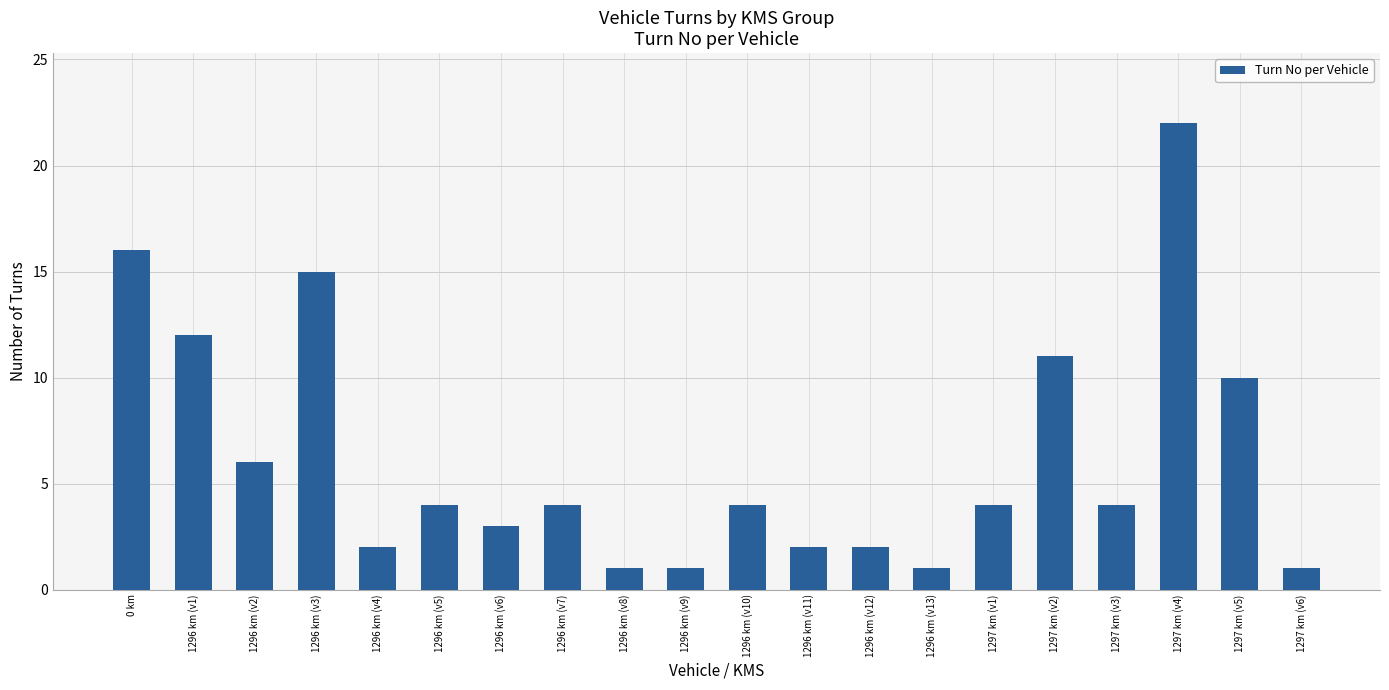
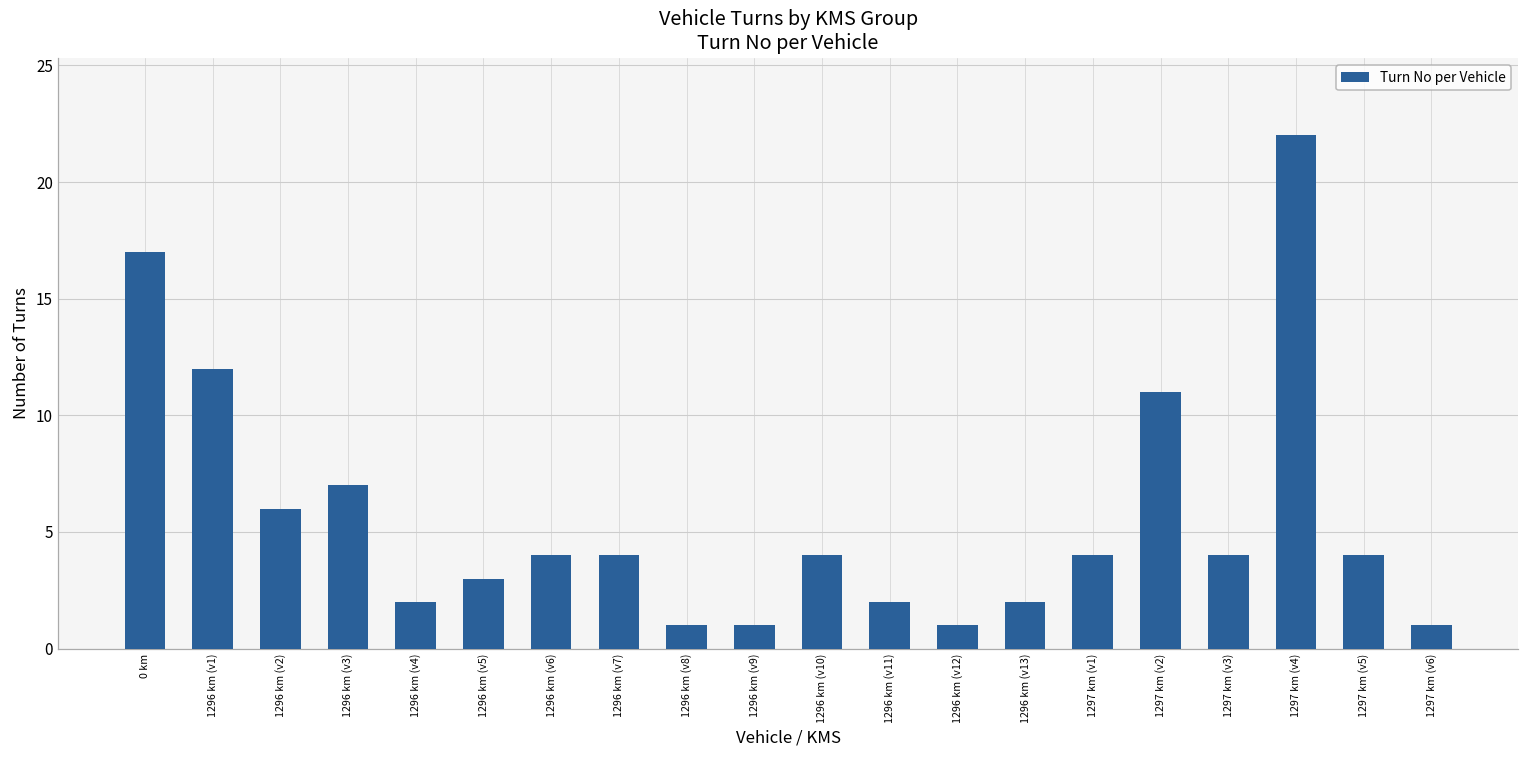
0 km: 16 -> 17
1296 km (v3): 15 -> 7
1296 km (v5): 4 -> 3
1296 km (v6): 3 -> 4
1296 km (v12): 2 -> 1
1296 km (v13): 1 -> 2
1297 km (v5): 10 -> 4
